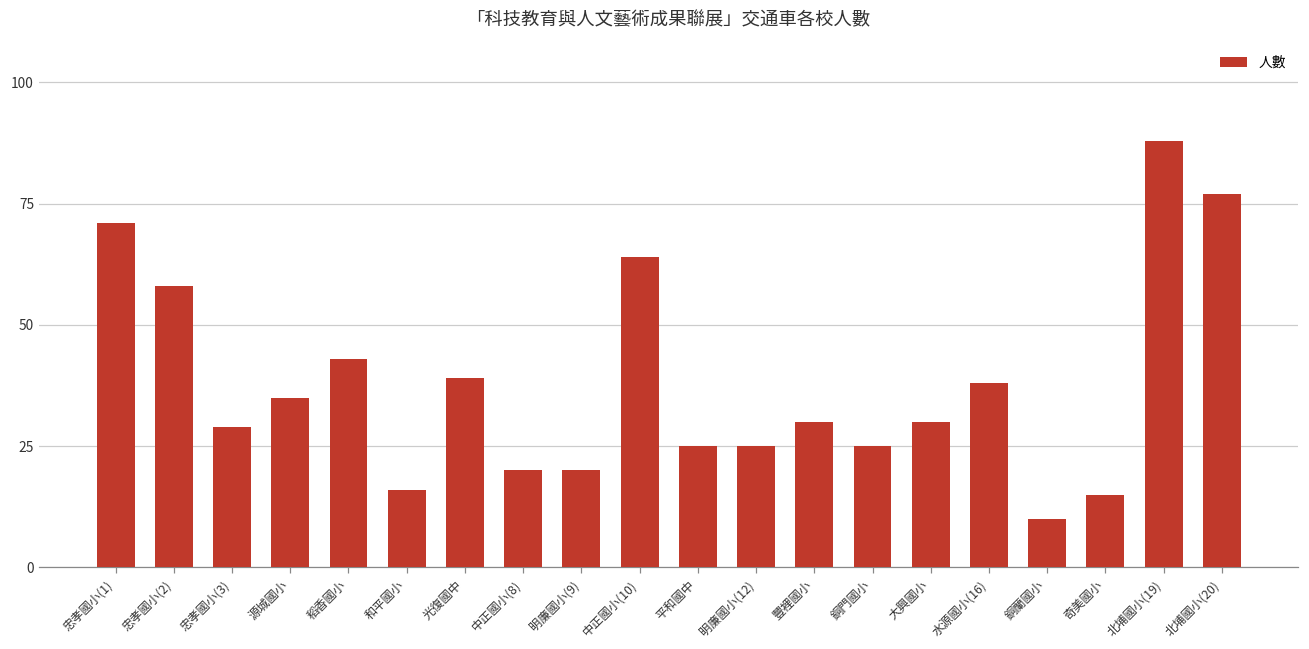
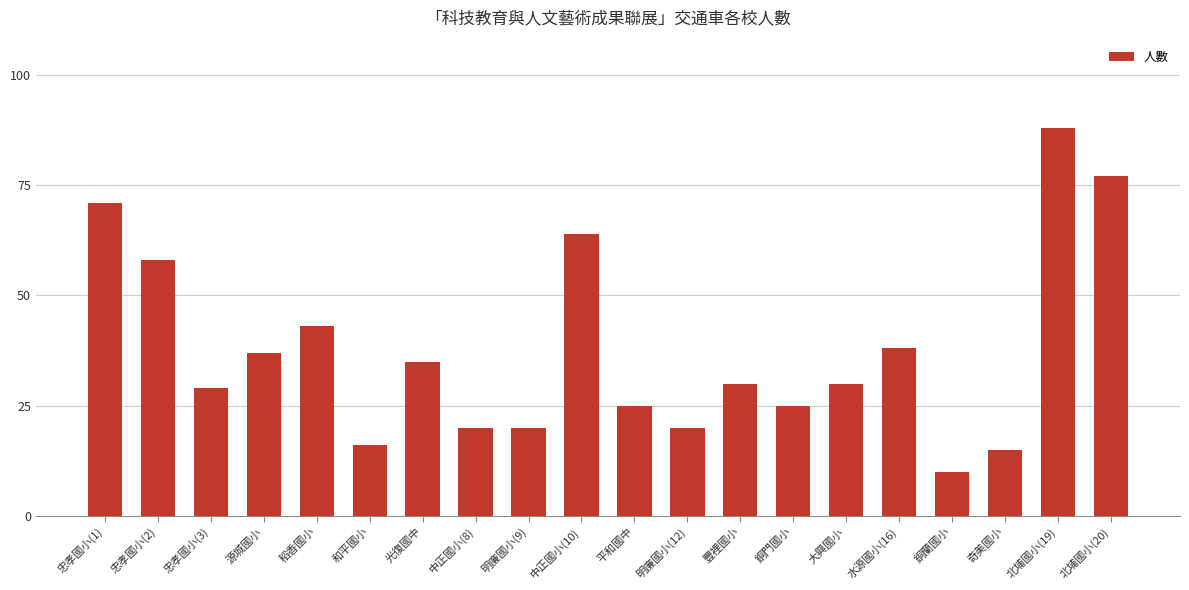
源城國小: 35 -> 37
光復國中: 39 -> 35
明廉國小(12): 25 -> 20
